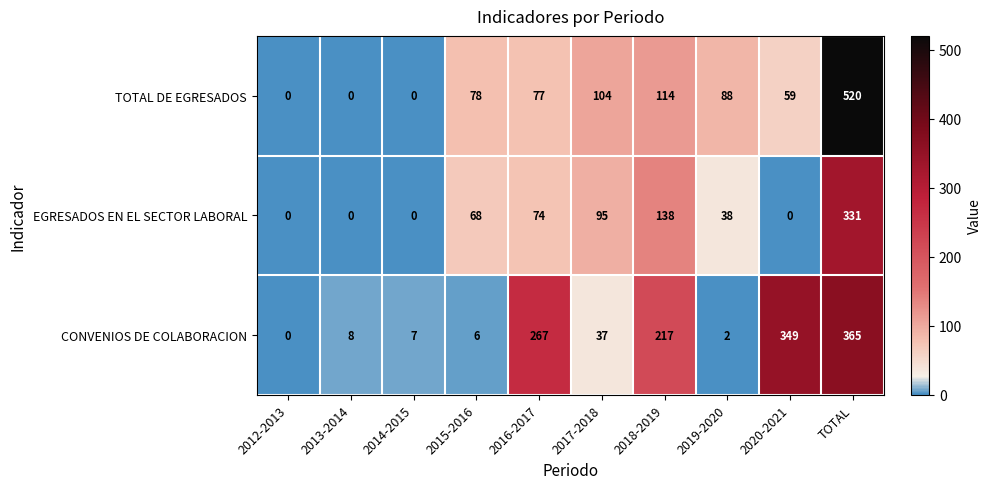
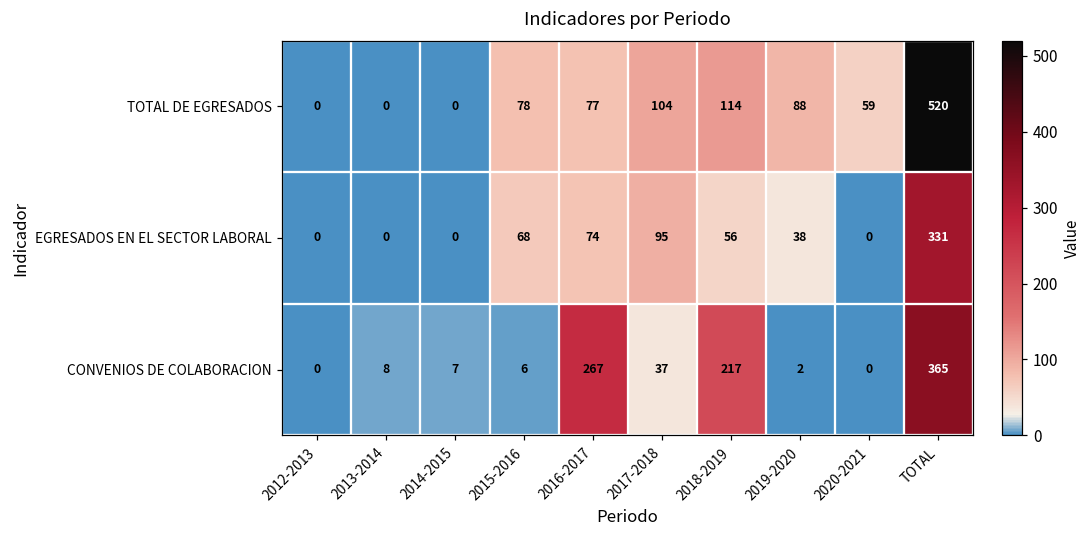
EGRESADOS EN EL SECTOR LABORAL, 2018-2019: 138 -> 56
CONVENIOS DE COLABORACION, 2020-2021: 349 -> 0
